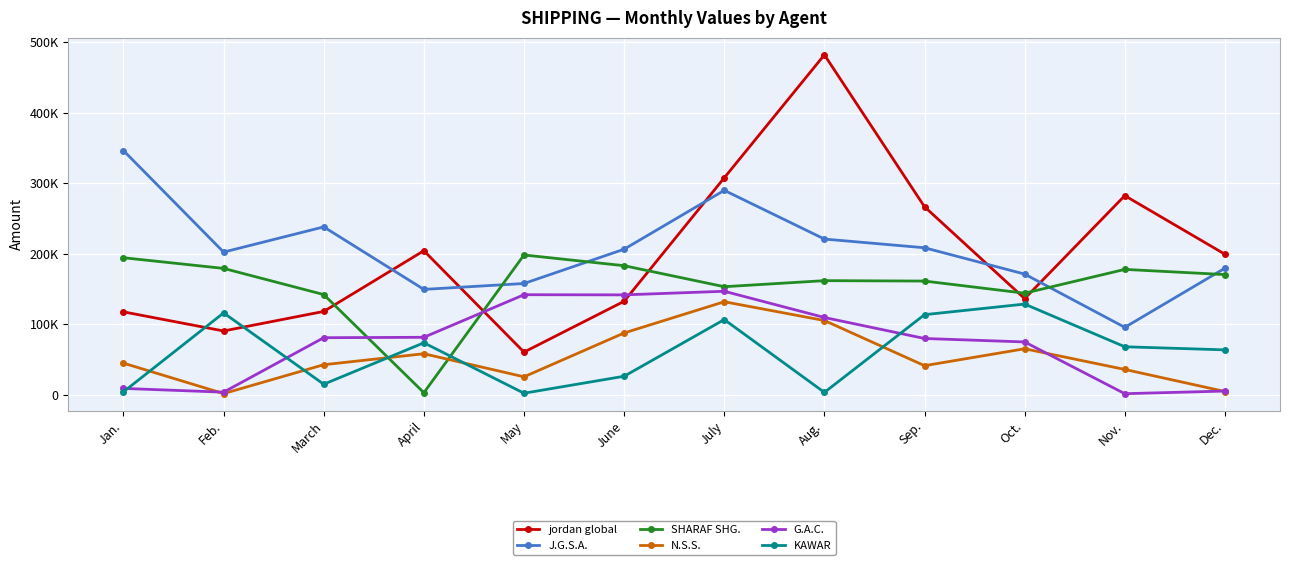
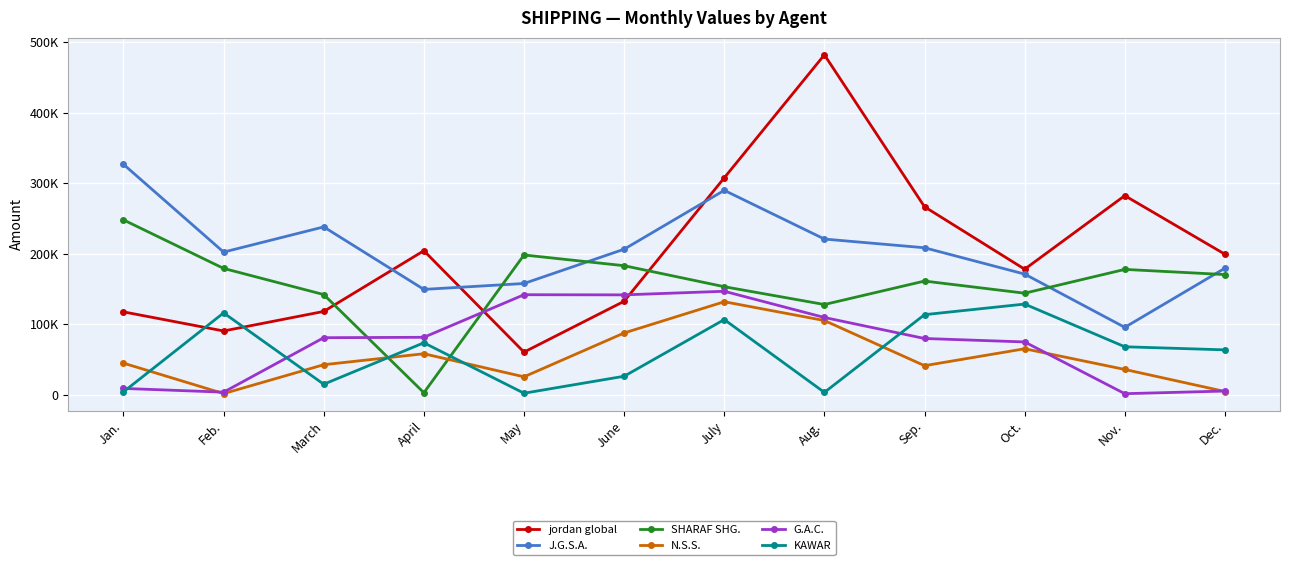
J.G.S.A., Jan.: 350000 -> 330000
SHARAF SHG., Jan.: 190000 -> 250000
SHARAF SHG., Aug.: 160000 -> 130000
jordan global, Oct.: 140000 -> 180000
